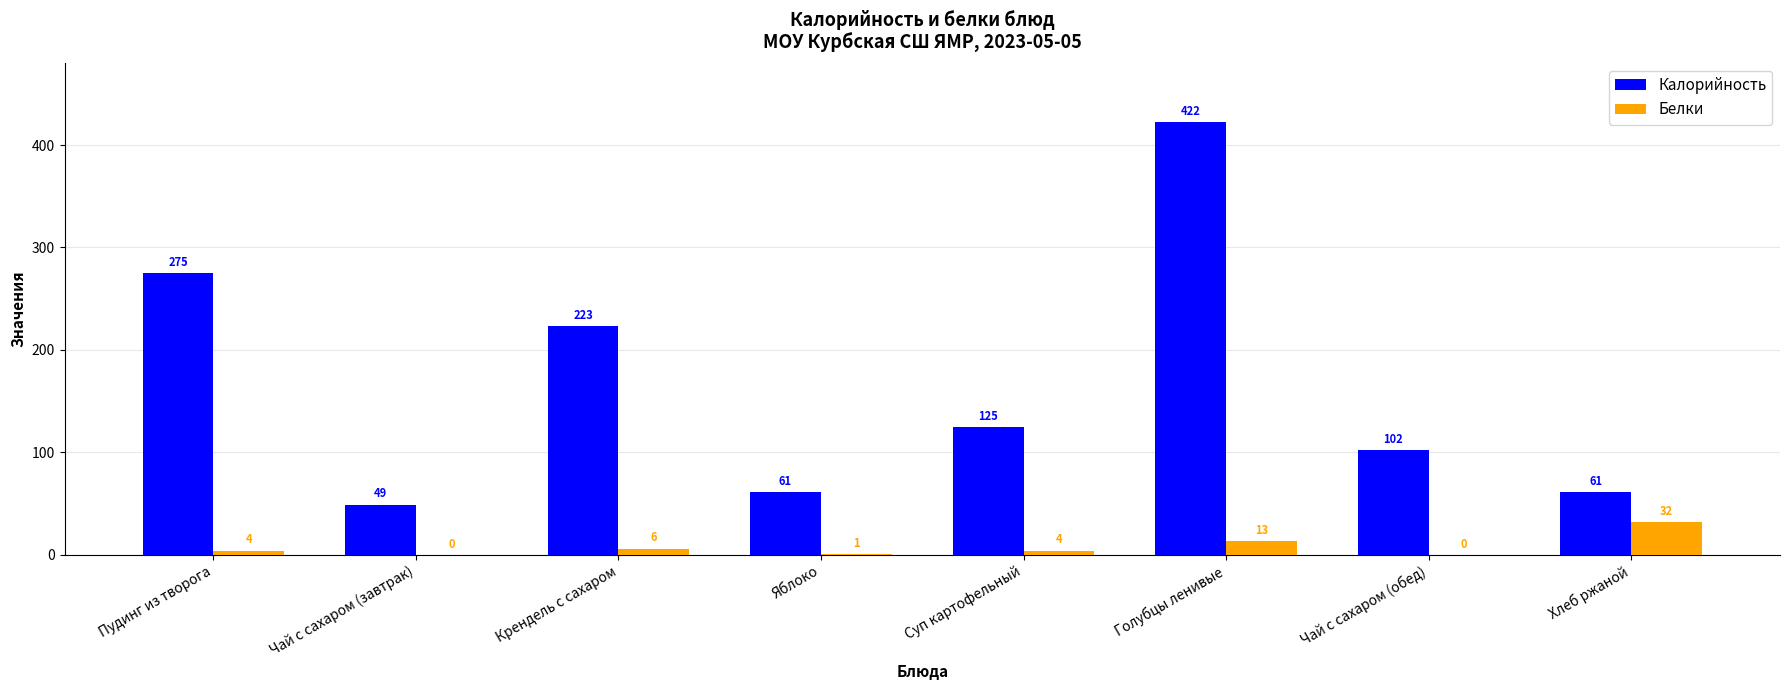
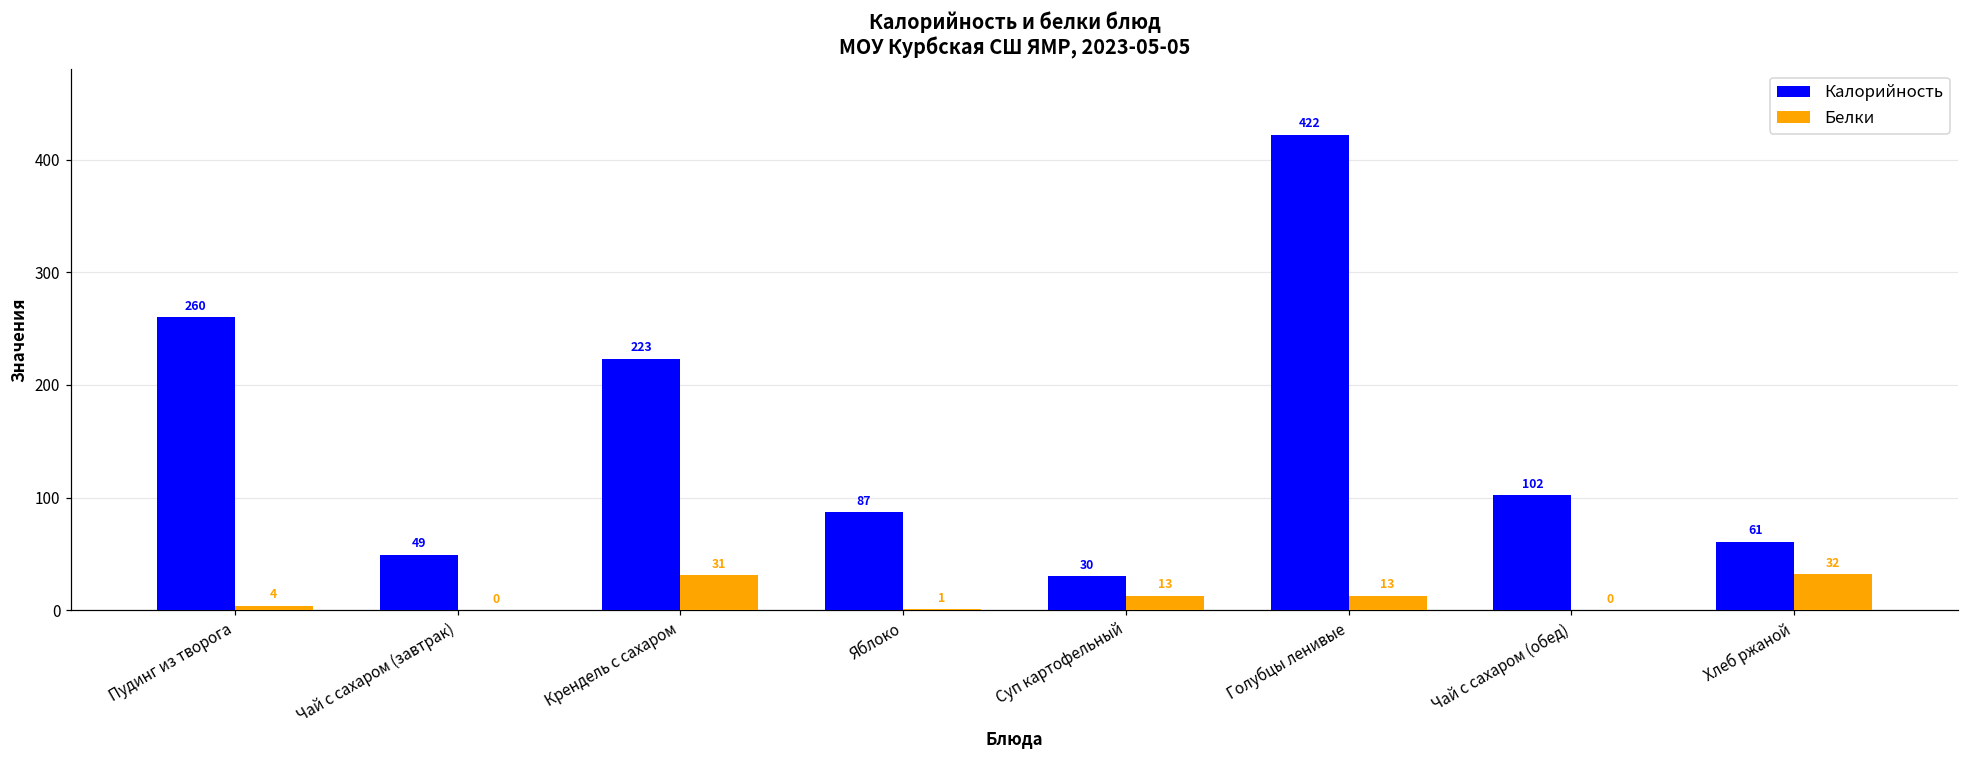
Калорийность, Пудинг из творога: 275 -> 260
Белки, Крендель с сахаром: 6 -> 31
Калорийность, Яблоко: 61 -> 87
Калорийность, Суп картофельный: 125 -> 30
Белки, Суп картофельный: 4 -> 13
